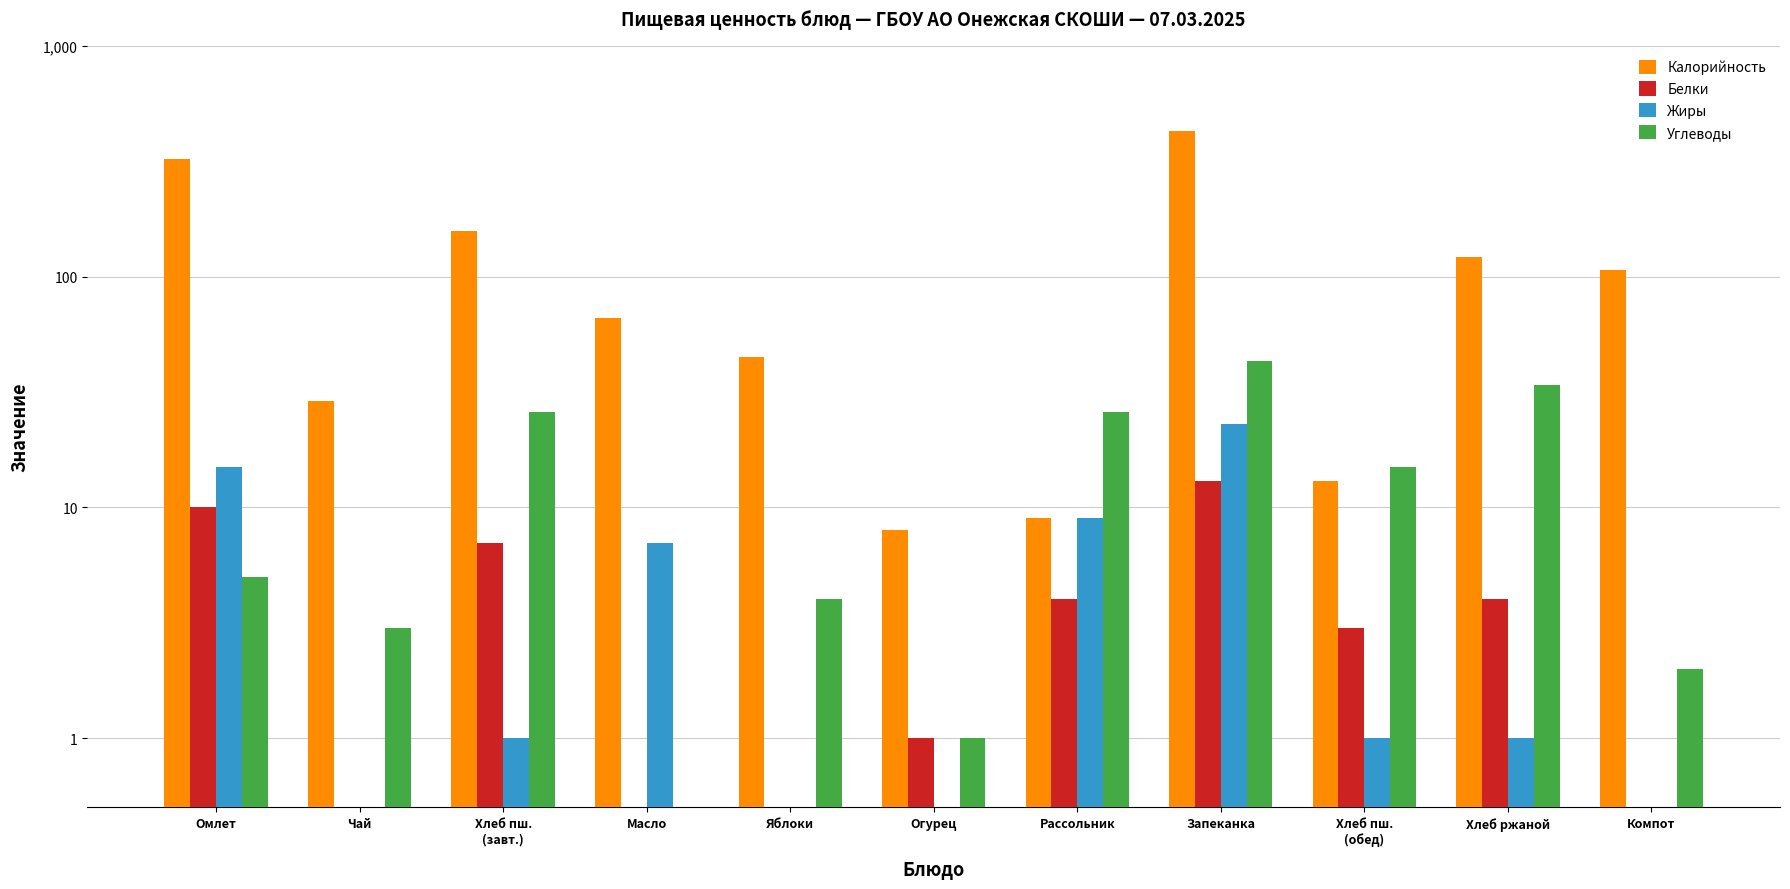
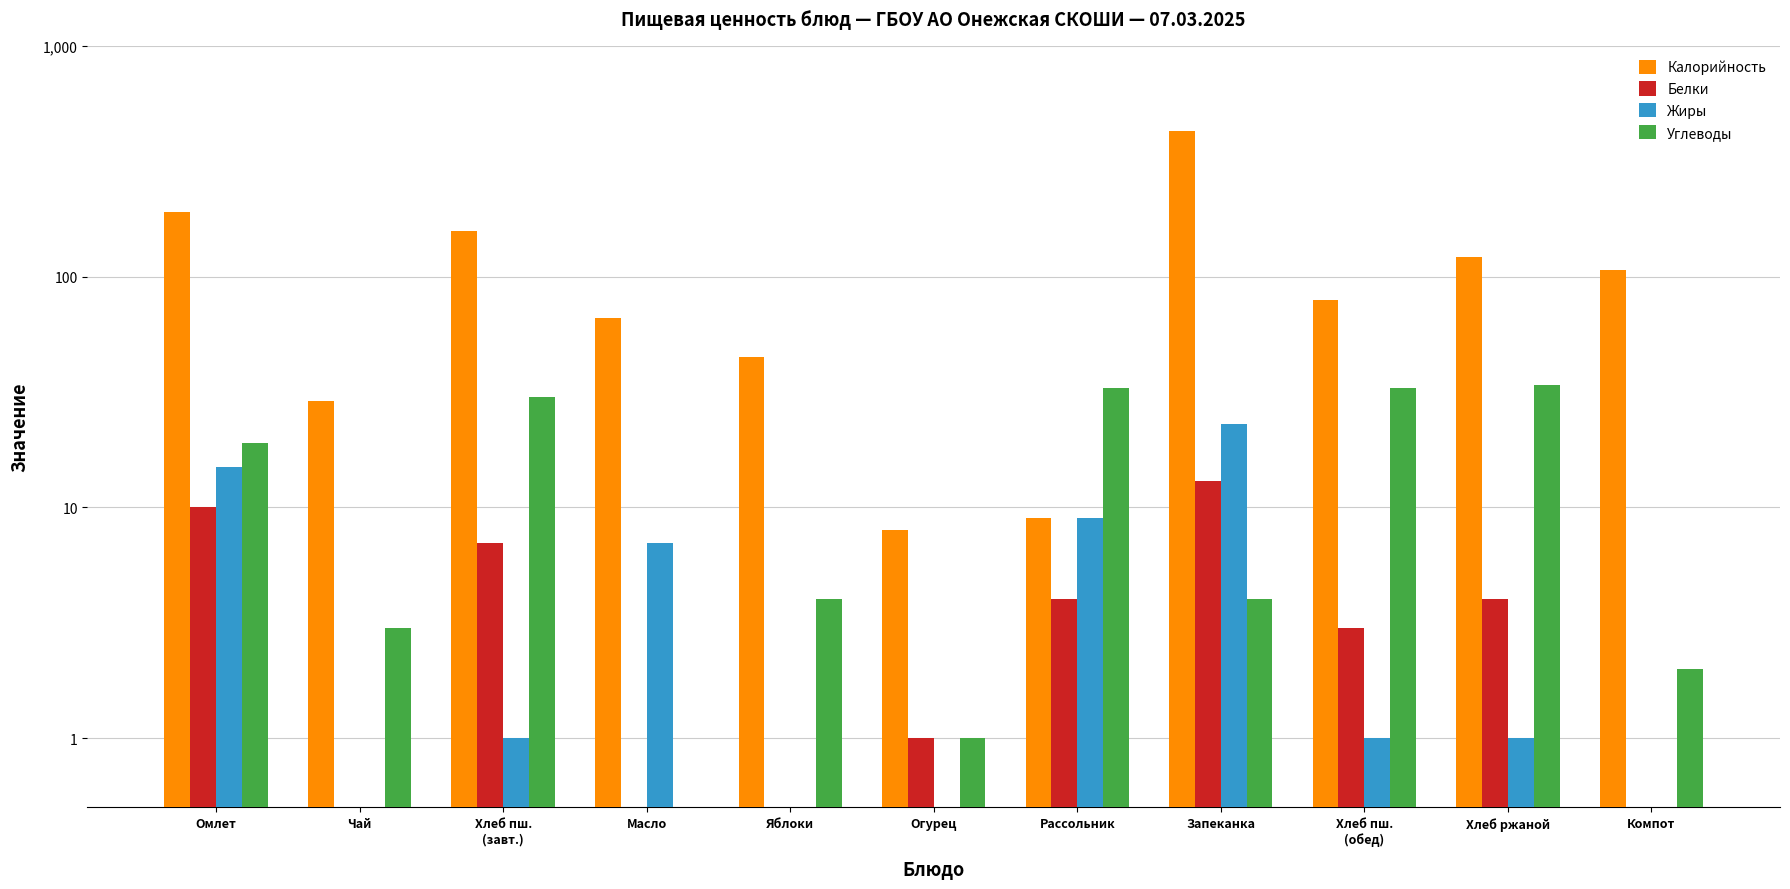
Калорийность, Омлет: 320 -> 190
Углеводы, Омлет: 5 -> 19
Углеводы, Хлеб пш. (завт.): 26 -> 30
Углеводы, Рассольник: 26 -> 33
Углеводы, Запеканка: 43 -> 4
Калорийность, Хлеб пш. (обед): 13 -> 79
Углеводы, Хлеб пш. (обед): 15 -> 33
